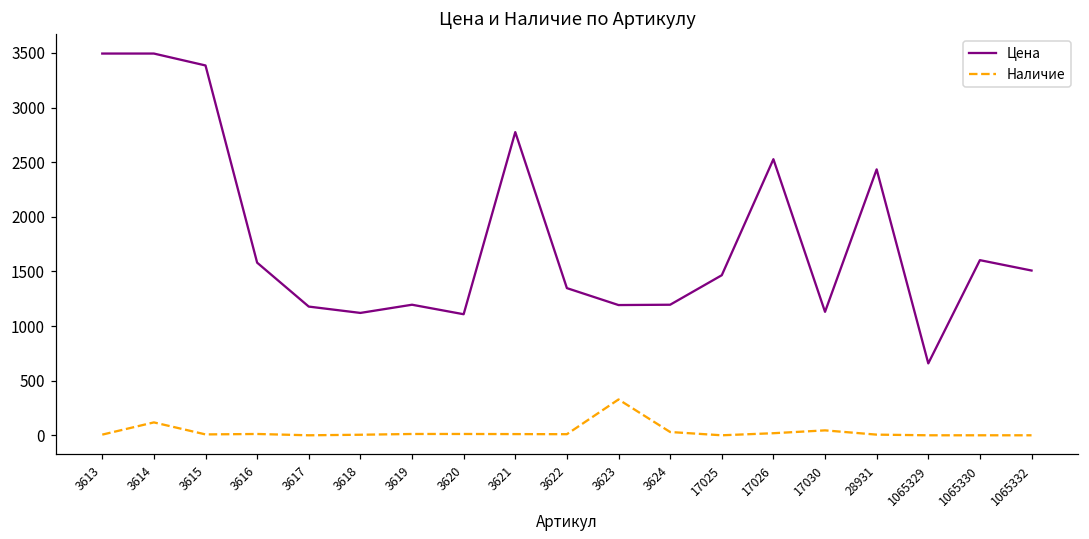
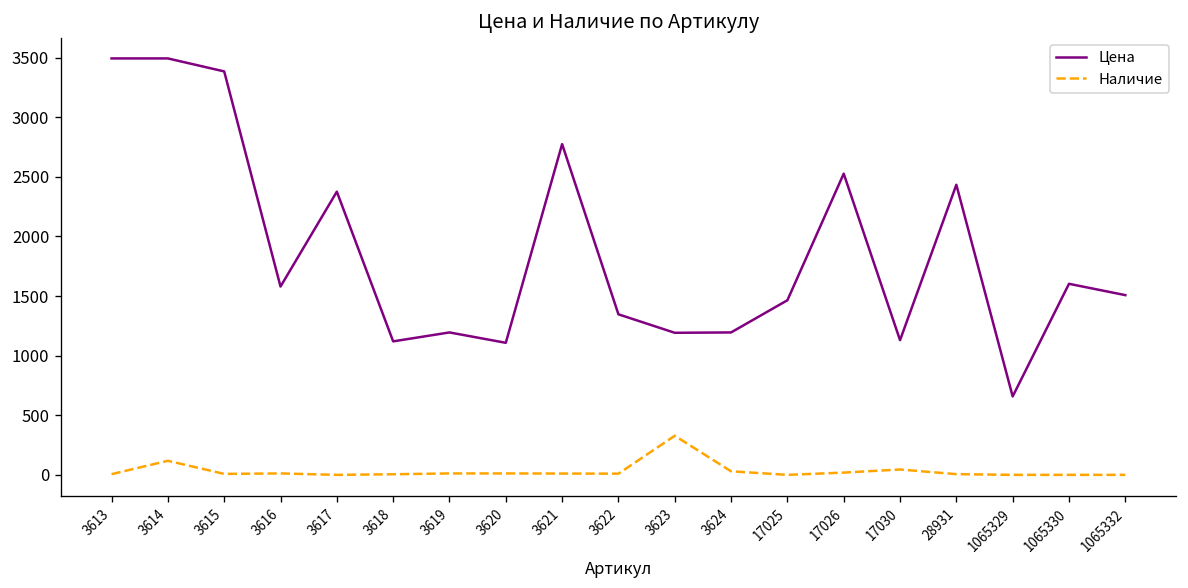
Цена, 3617: 1200 -> 2400
